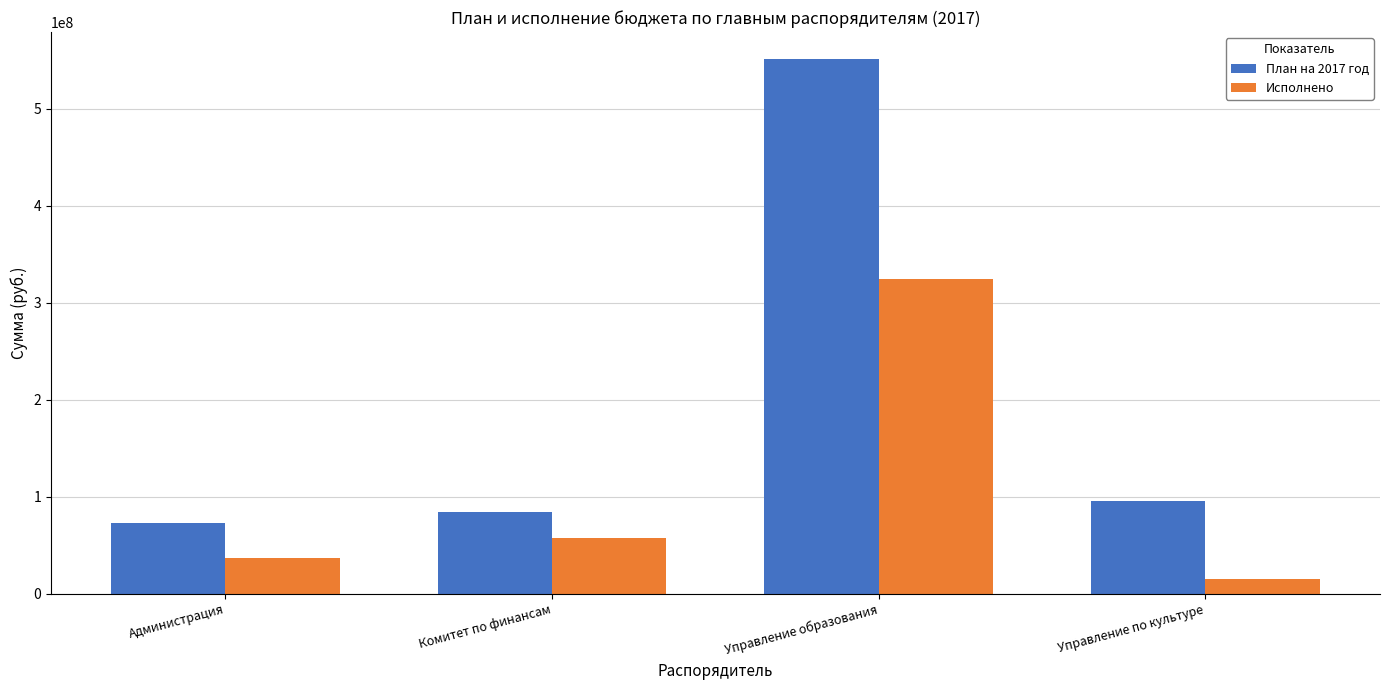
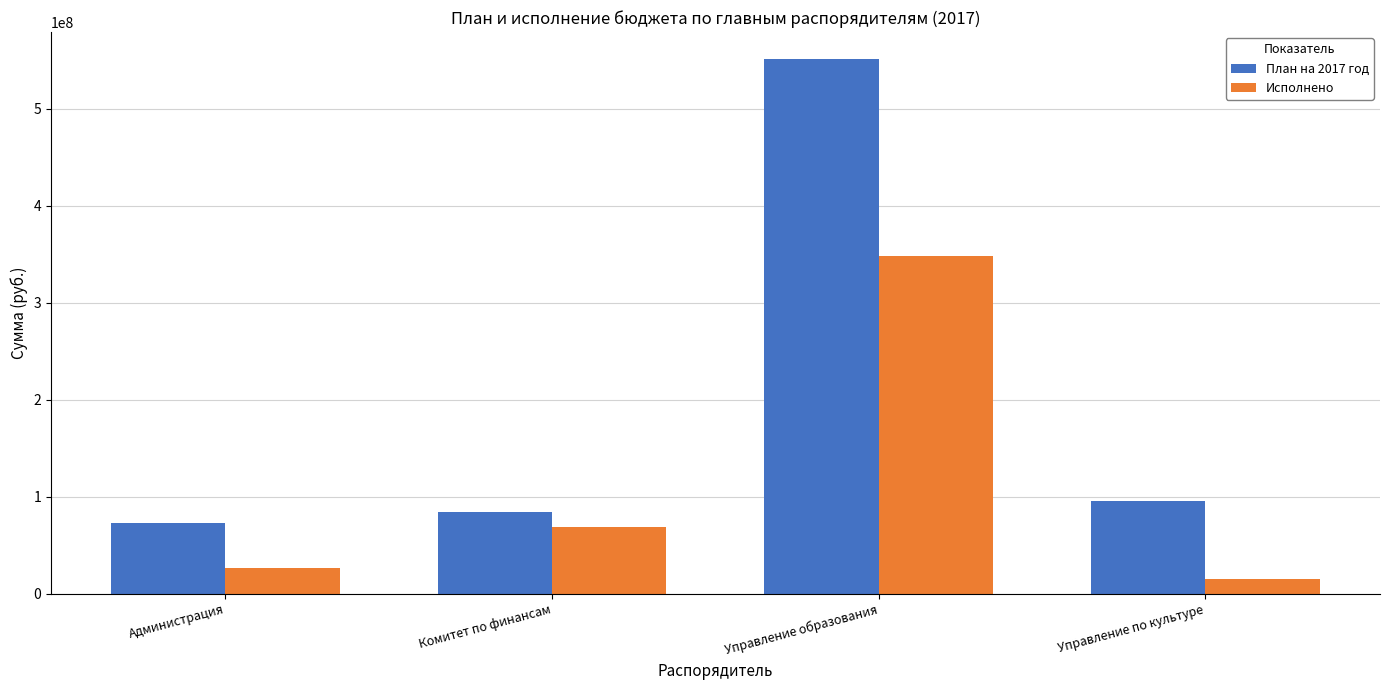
Исполнено, Администрация: 40000000 -> 30000000
Исполнено, Комитет по финансам: 60000000 -> 70000000
Исполнено, Управление образования: 320000000 -> 350000000
